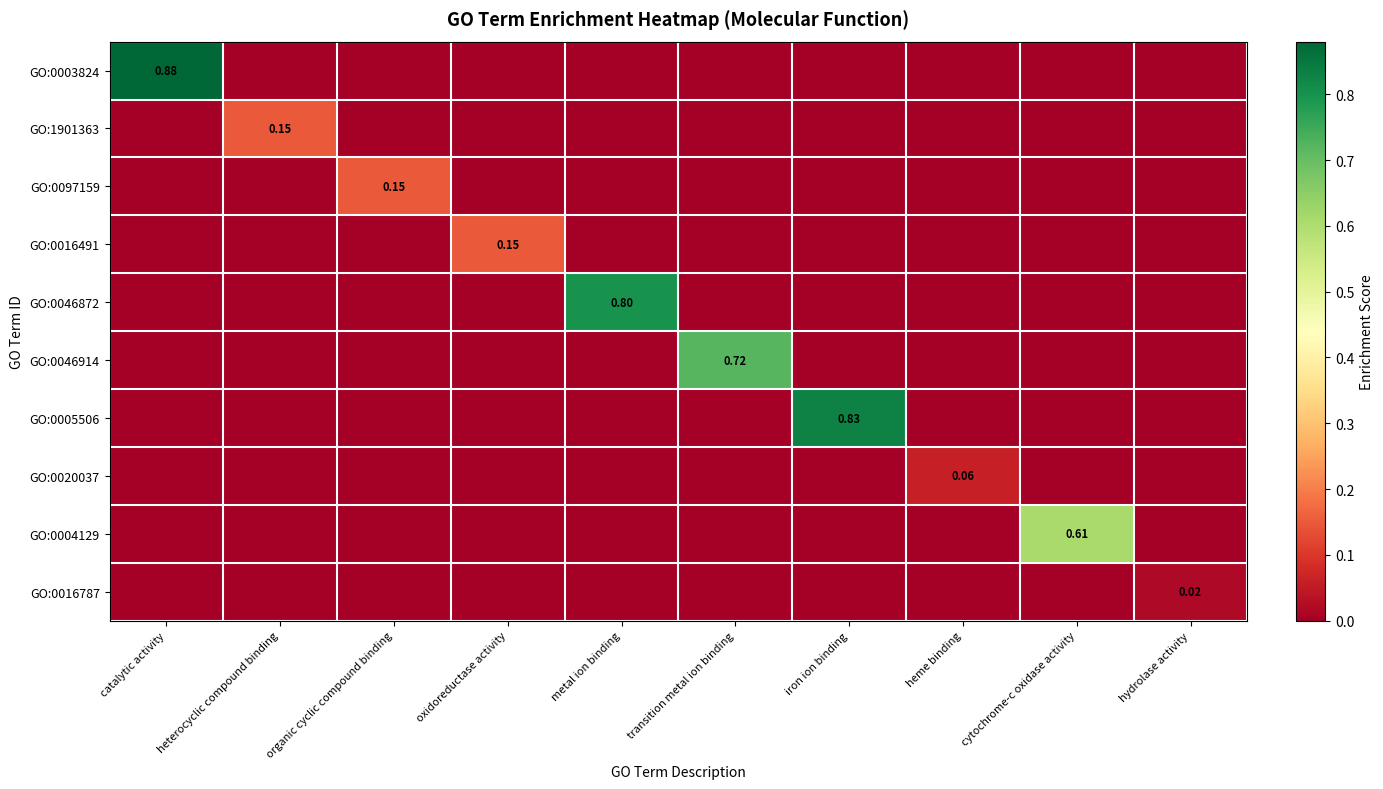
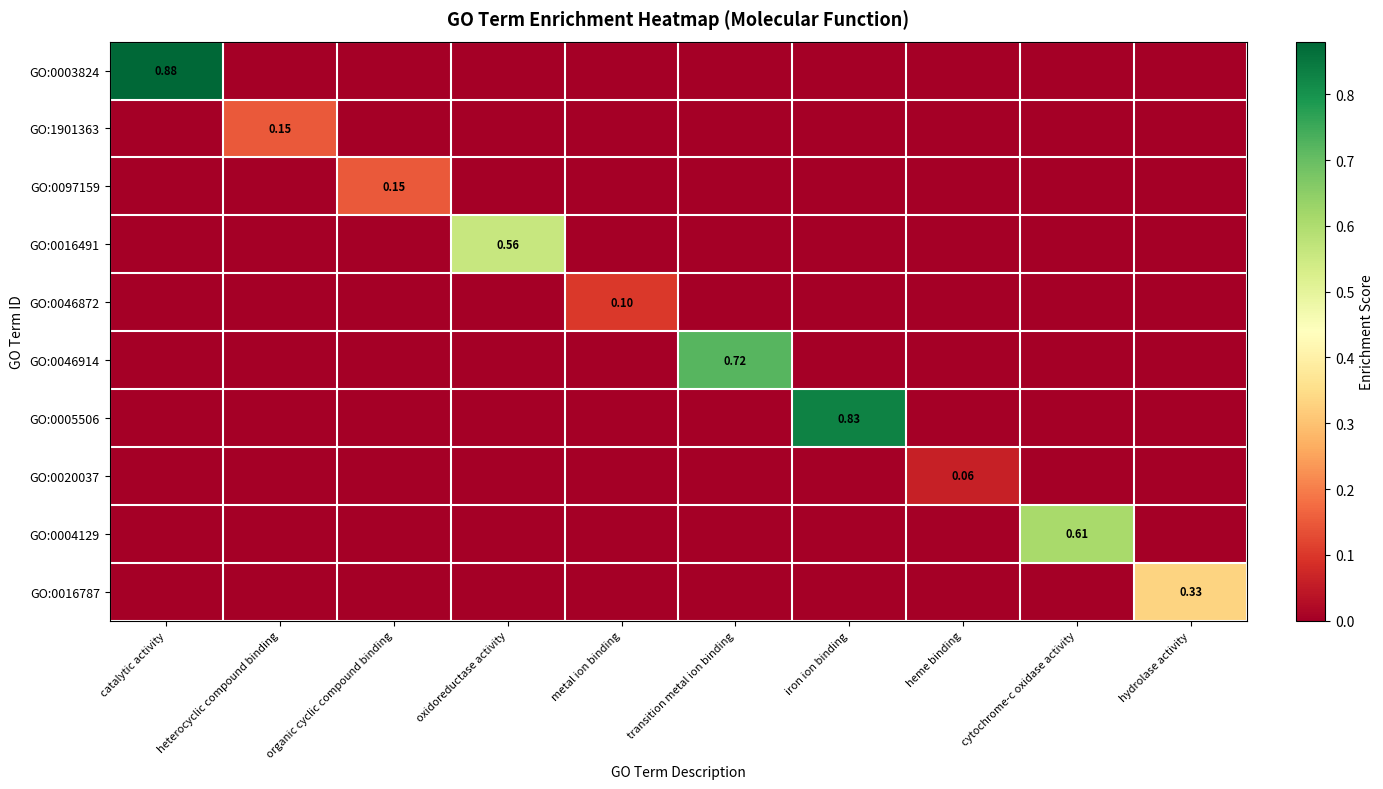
GO:0016491, oxidoreductase activity: 0.15 -> 0.56
GO:0046872, metal ion binding: 0.80 -> 0.10
GO:0016787, hydrolase activity: 0.02 -> 0.33
